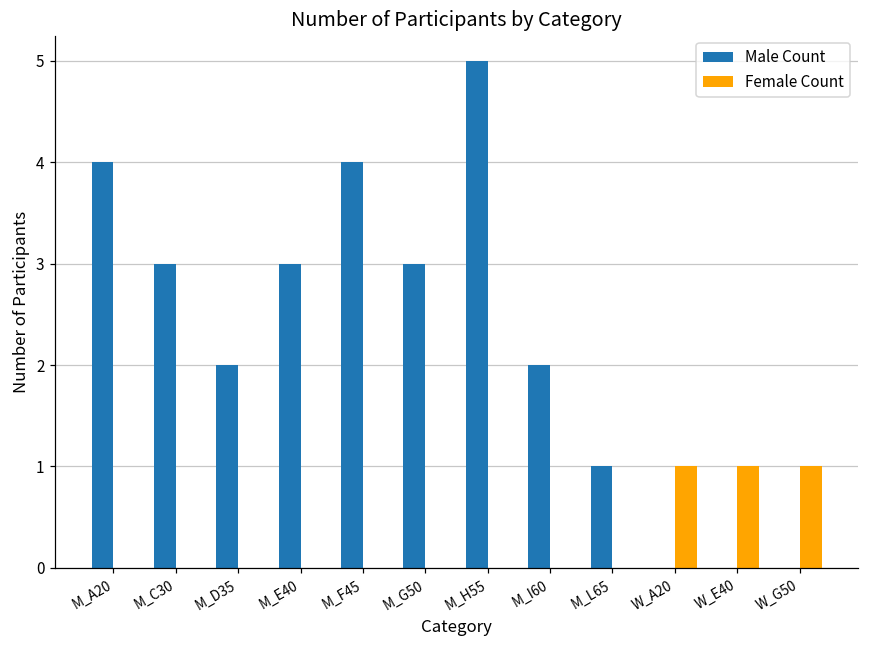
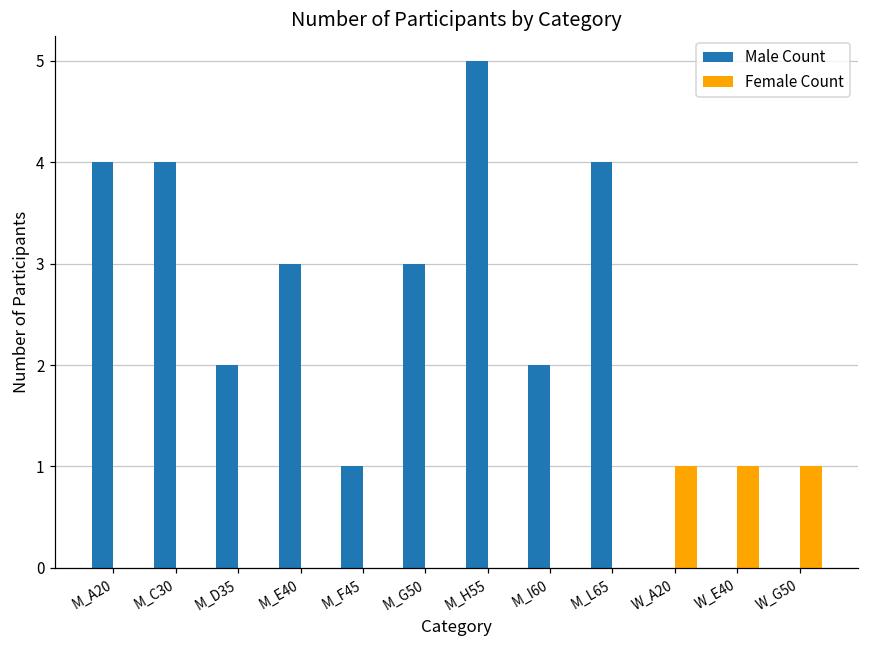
Male Count, M_C30: 3 -> 4
Male Count, M_F45: 4 -> 1
Male Count, M_L65: 1 -> 4
